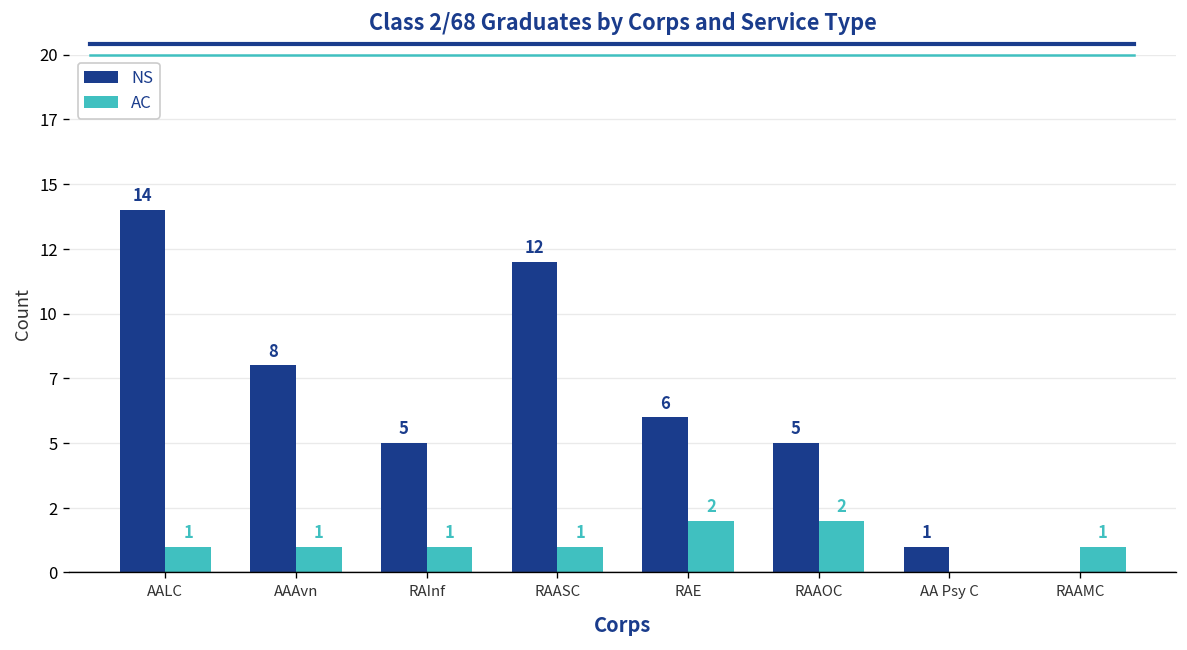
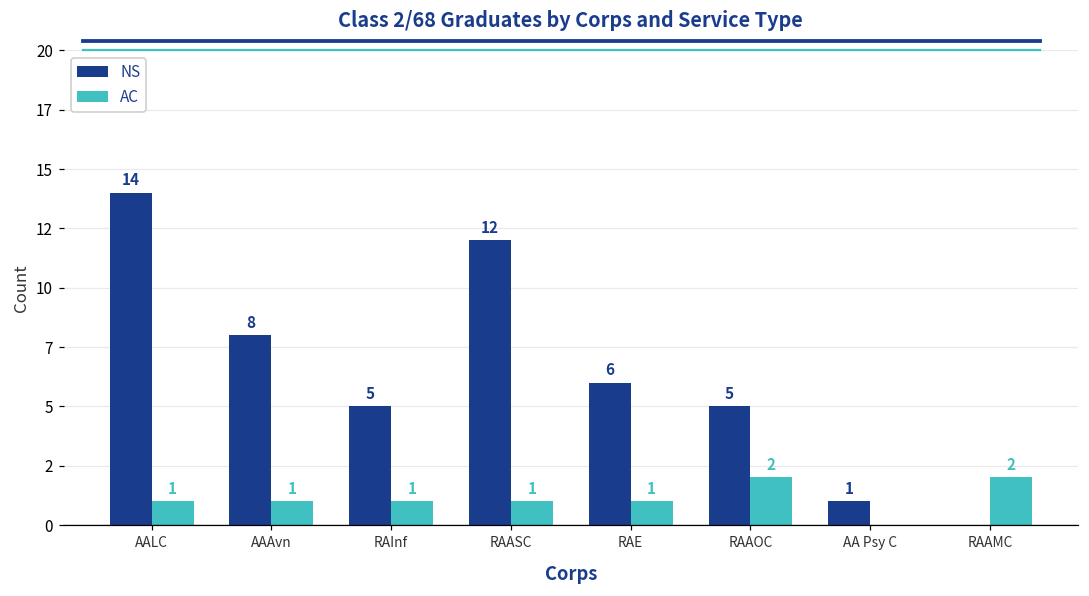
AC, RAE: 2 -> 1
AC, RAAMC: 1 -> 2
